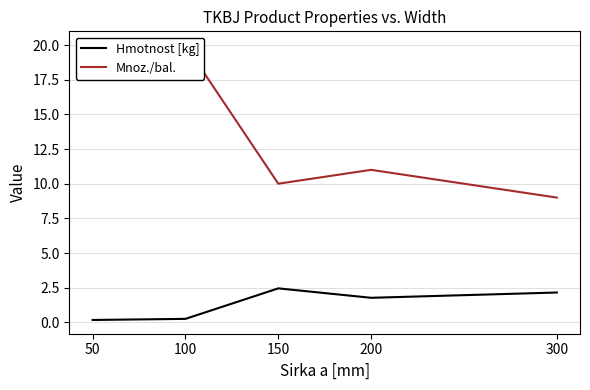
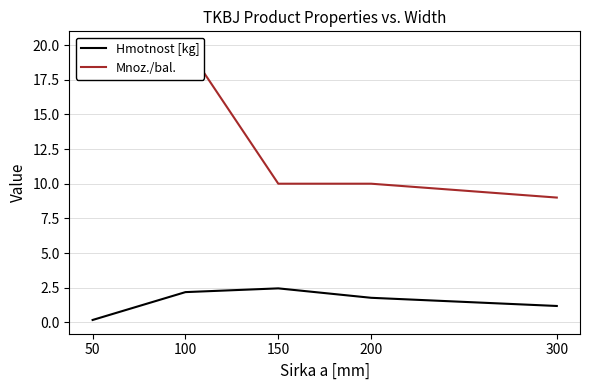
Hmotnost [kg], 100: 0.3 -> 2.2
Mnoz./bal., 200: 11 -> 10
Hmotnost [kg], 300: 2.2 -> 1.2
